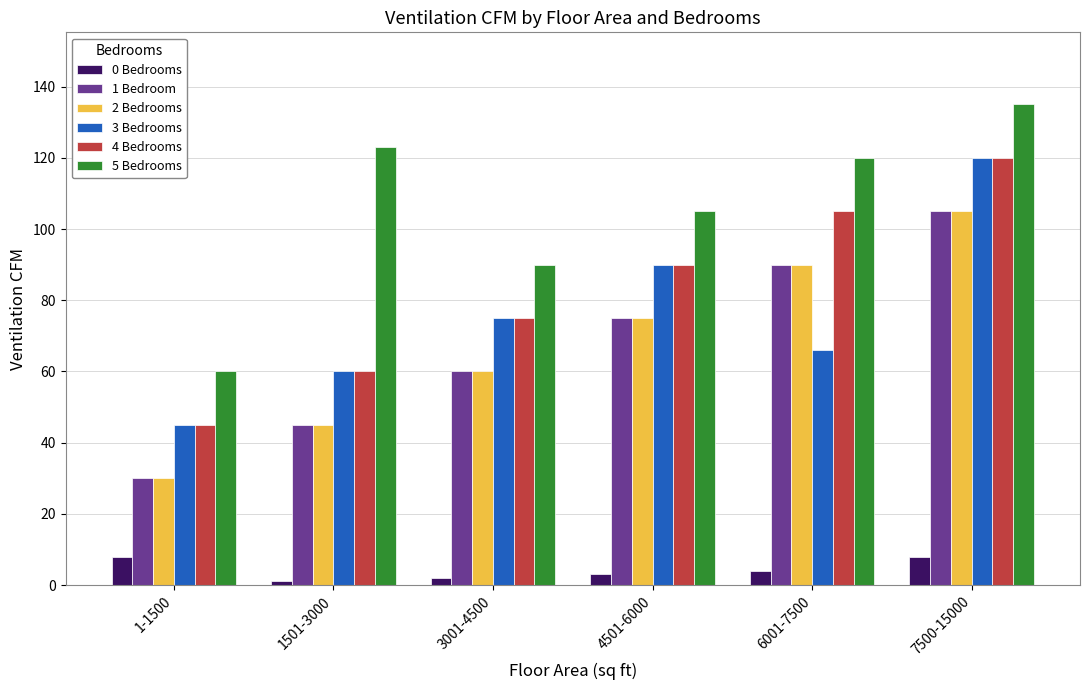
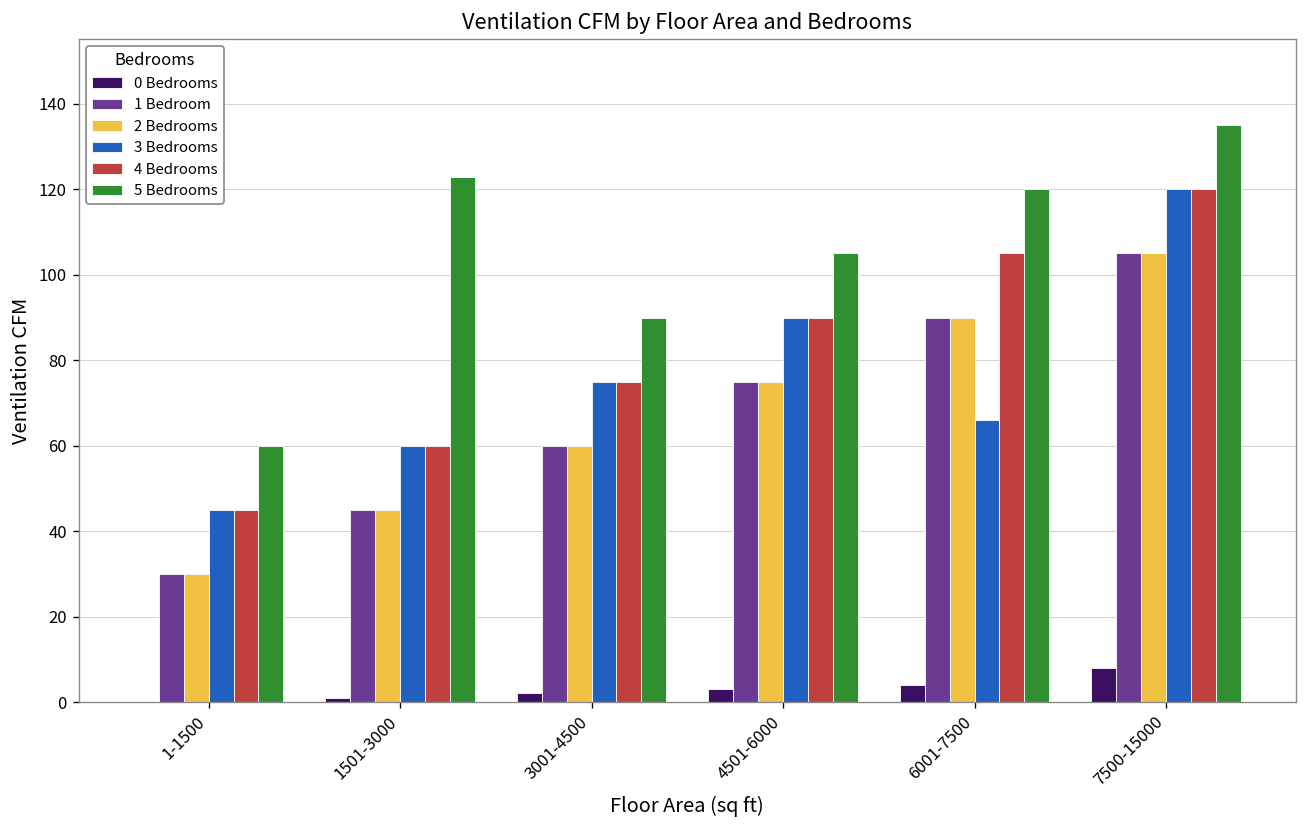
0 Bedrooms, 1-1500: 8 -> 0
